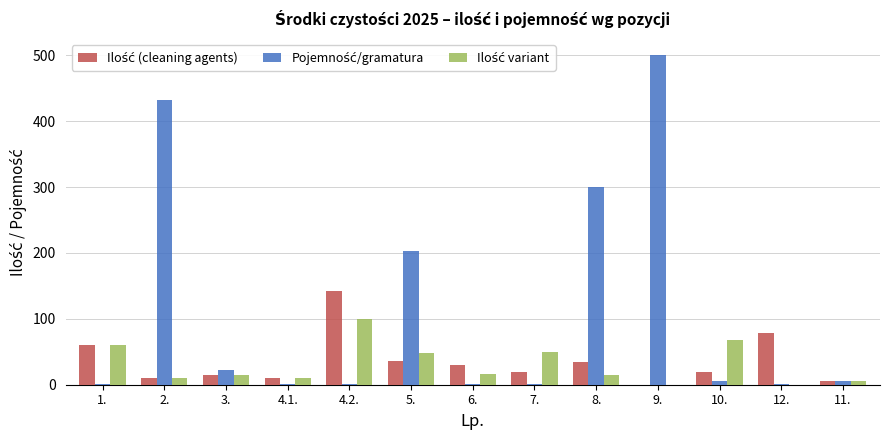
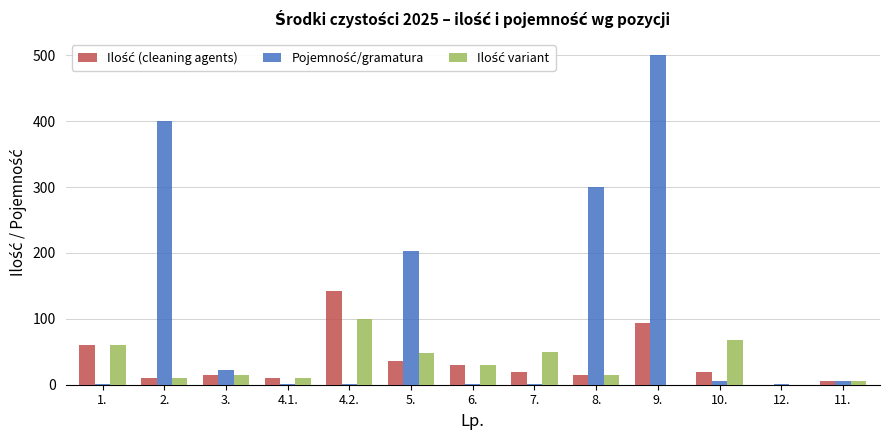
Pojemność/gramatura, 2.: 430 -> 400
Ilość variant, 6.: 20 -> 30
Ilość (cleaning agents), 8.: 30 -> 20
Ilość (cleaning agents), 9.: 0 -> 90
Ilość (cleaning agents), 12.: 80 -> 0
